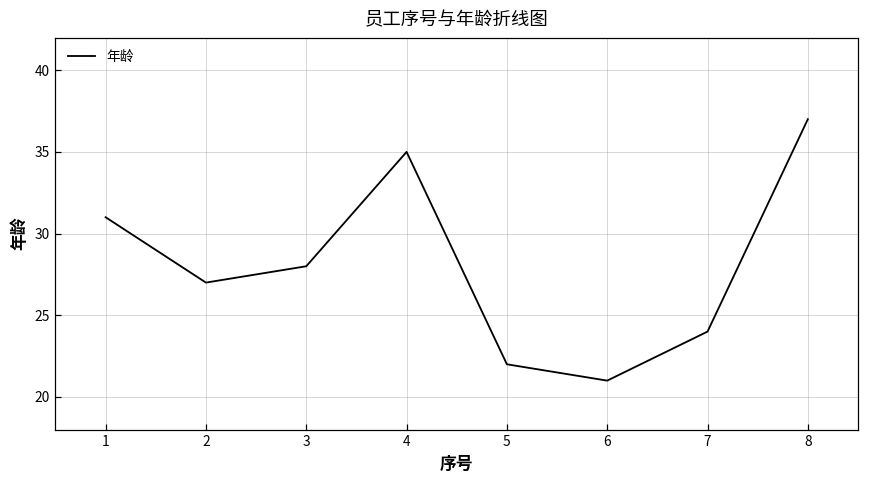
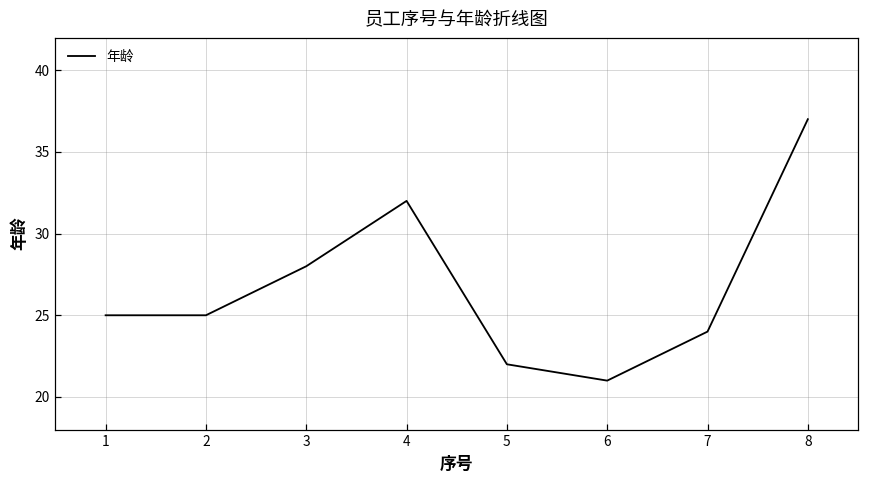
1: 31 -> 25
2: 27 -> 25
4: 35 -> 32
